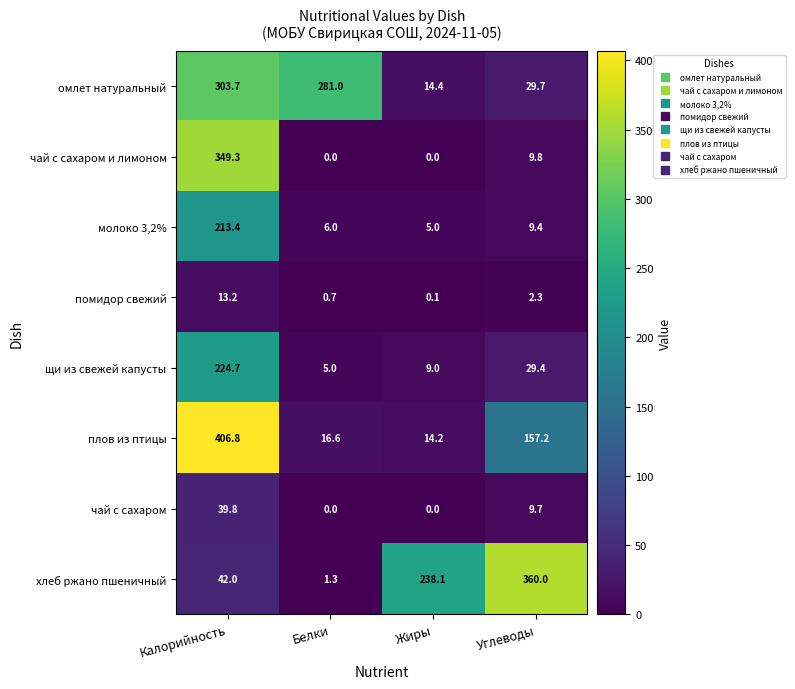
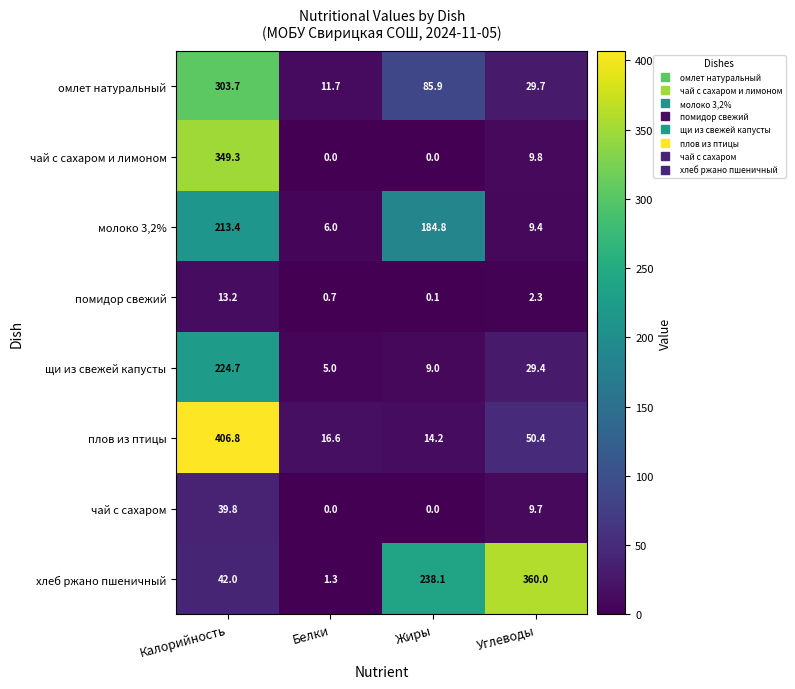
омлет натуральный, Белки: 281.0 -> 11.7
омлет натуральный, Жиры: 14.4 -> 85.9
молоко 3,2%, Жиры: 5.0 -> 184.8
плов из птицы, Углеводы: 157.2 -> 50.4
